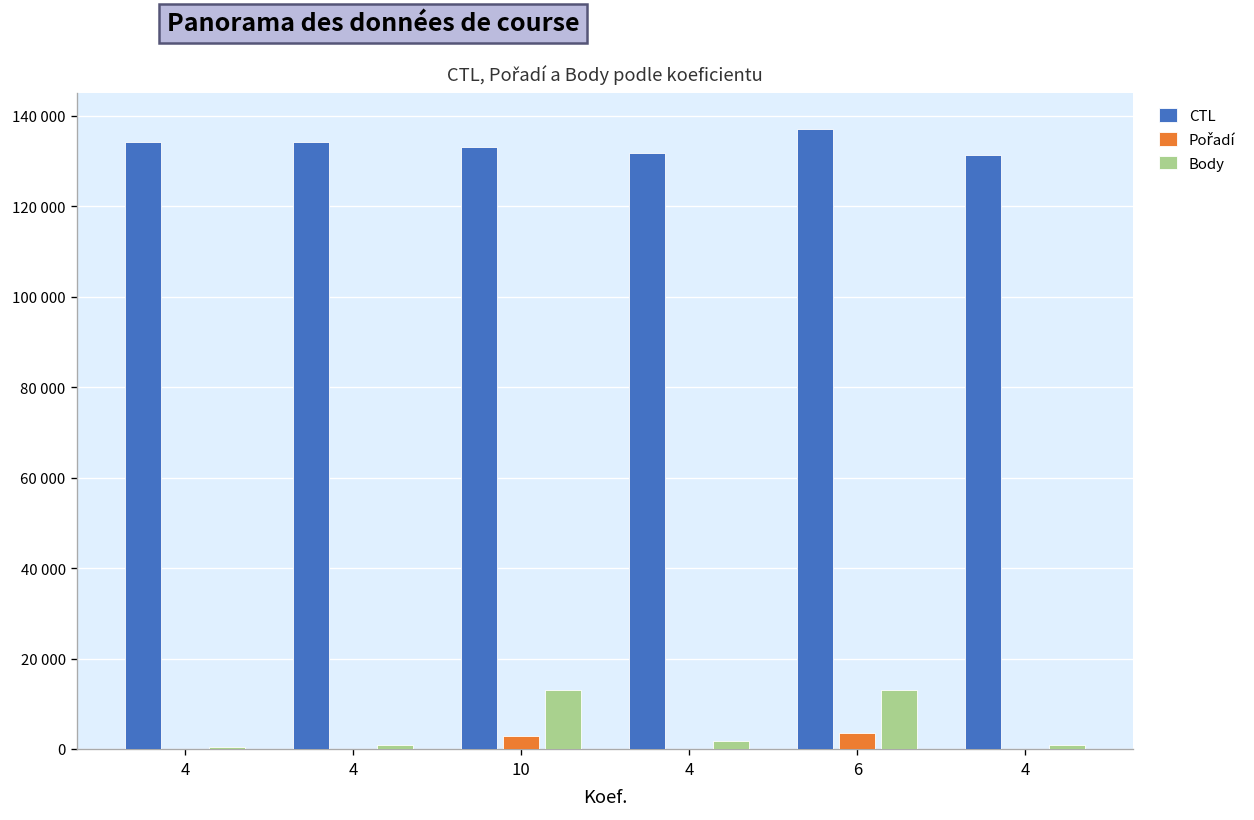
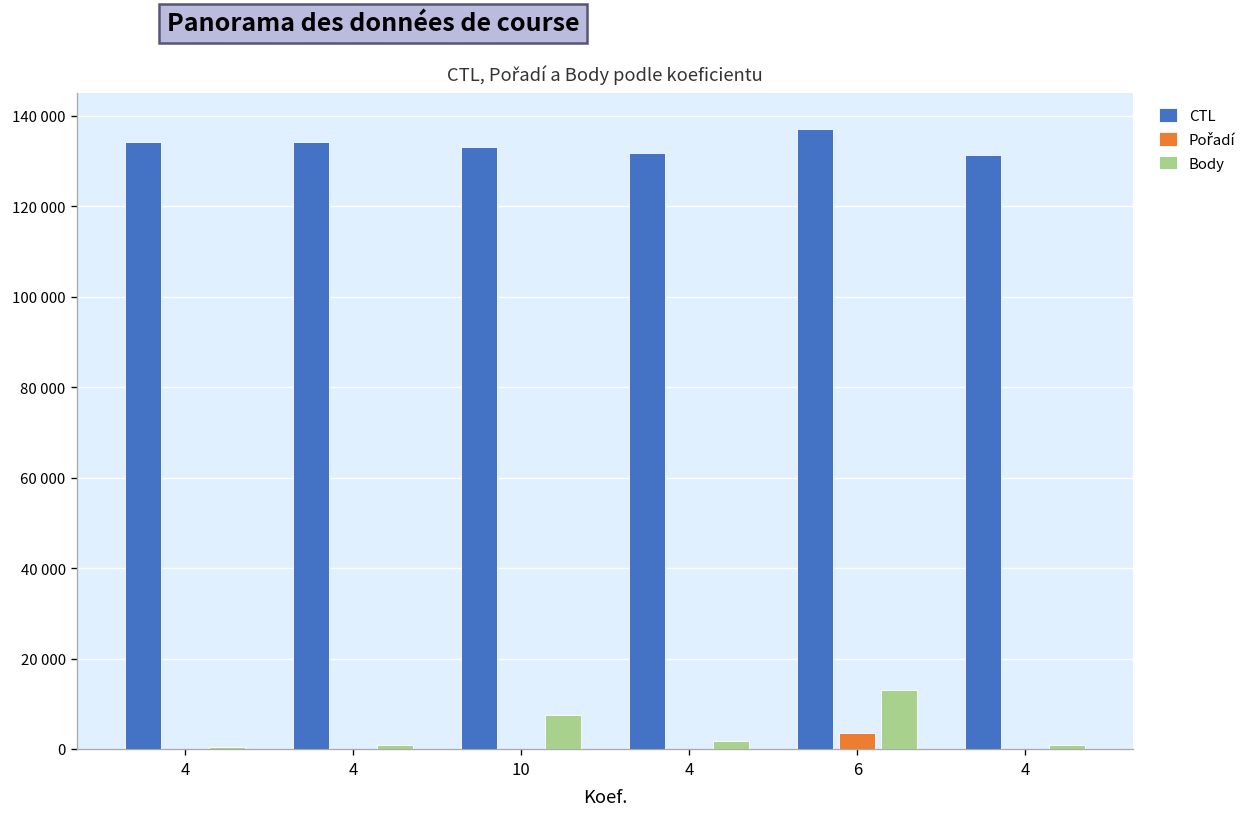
Pořadí, 10: 3000 -> 0
Body, 10: 13000 -> 7000
